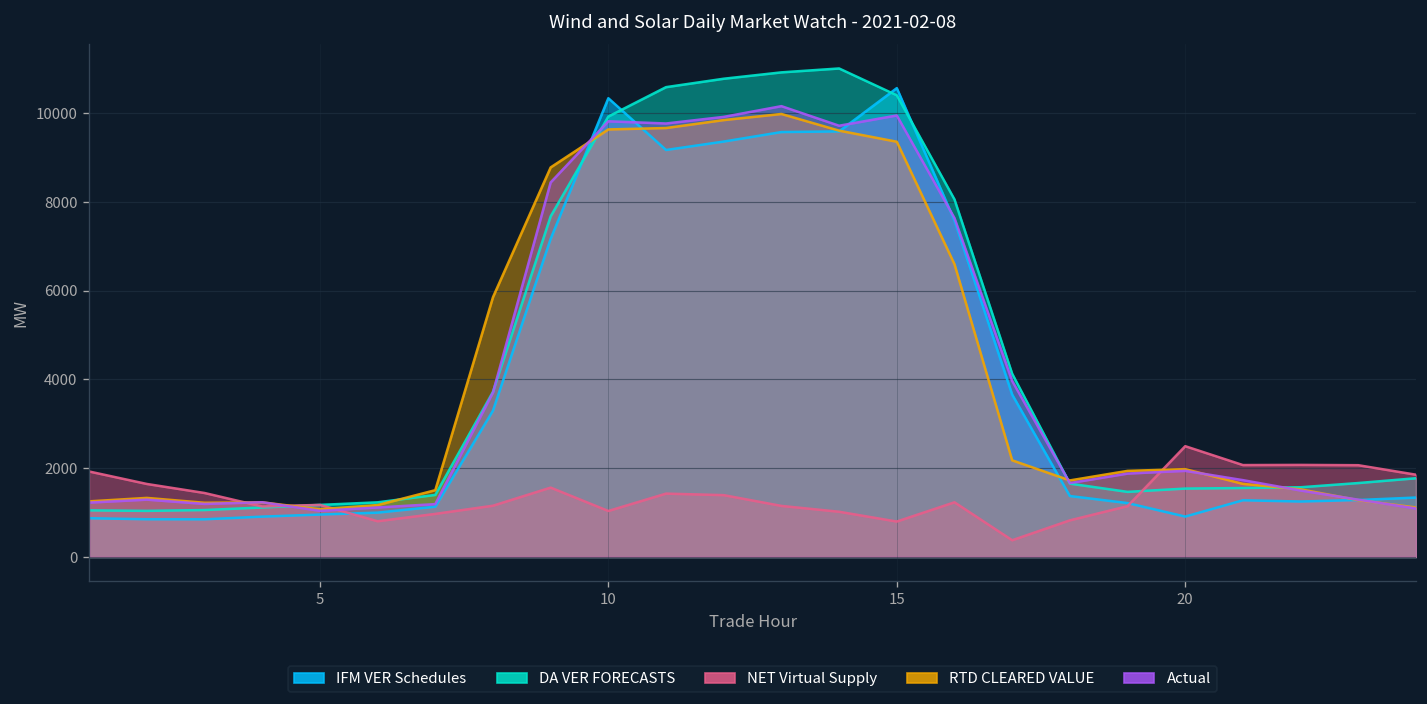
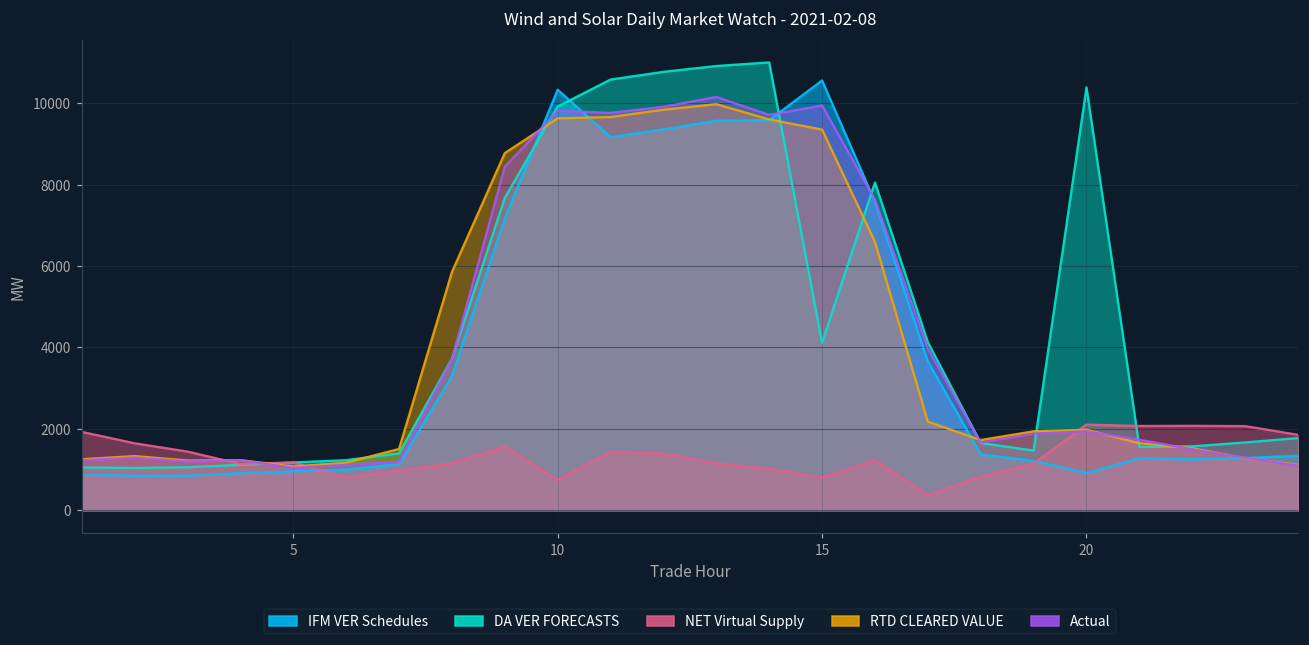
NET Virtual Supply, 10: 1000 -> 700
DA VER FORECASTS, 15: 10400 -> 4100
DA VER FORECASTS, 20: 1500 -> 10400
NET Virtual Supply, 20: 2500 -> 2100
